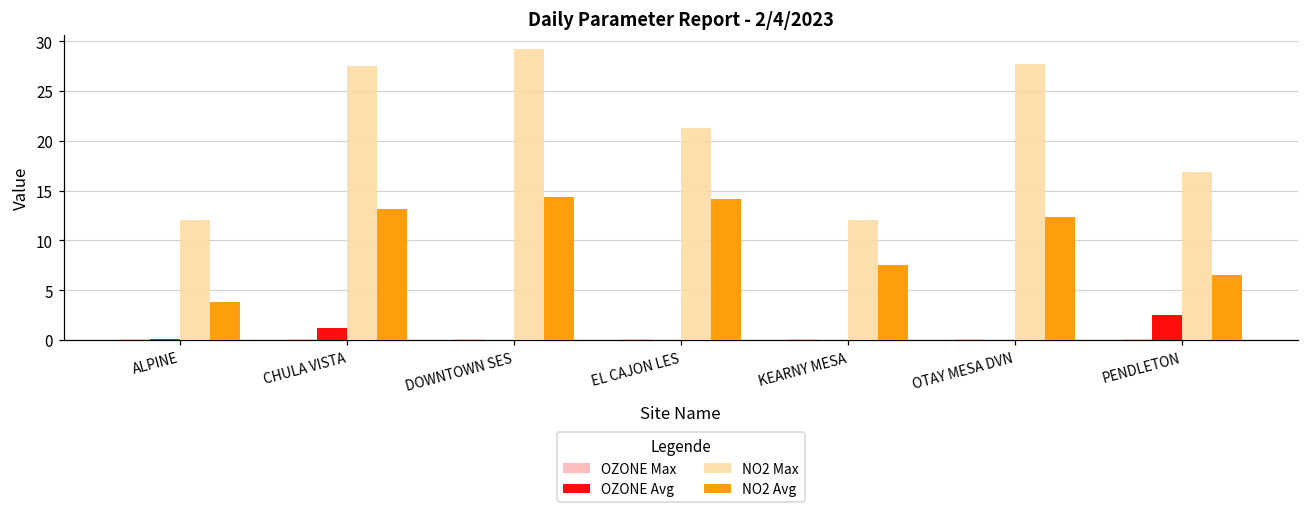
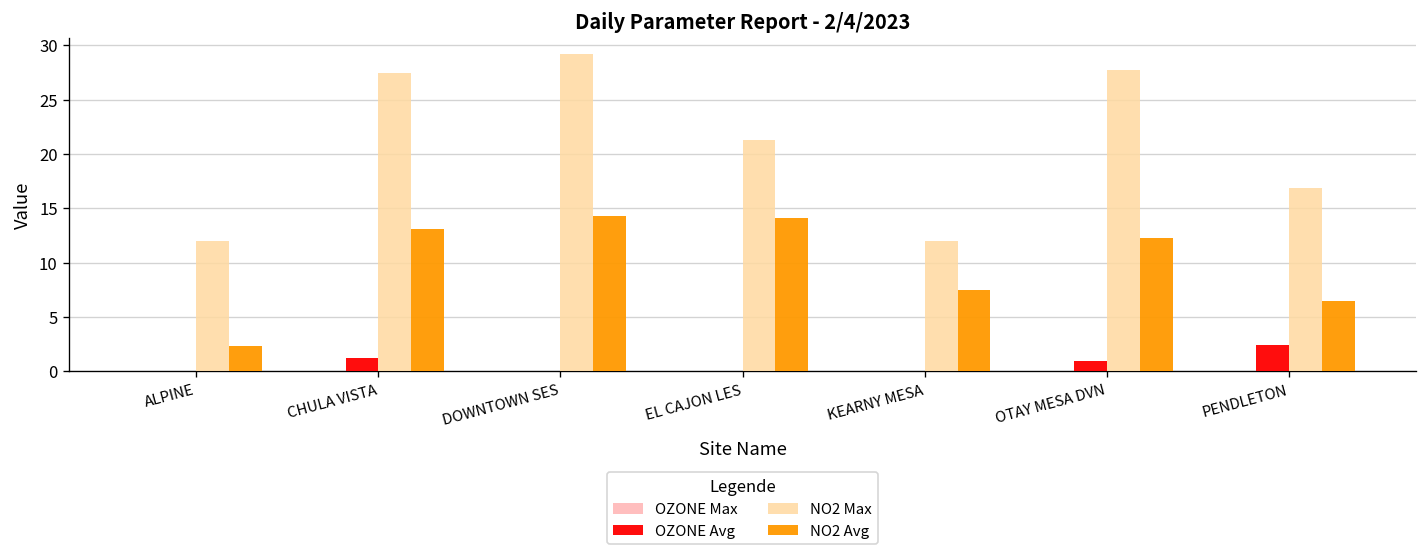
NO2 Avg, ALPINE: 4 -> 2
OZONE Avg, OTAY MESA DVN: 0 -> 1
